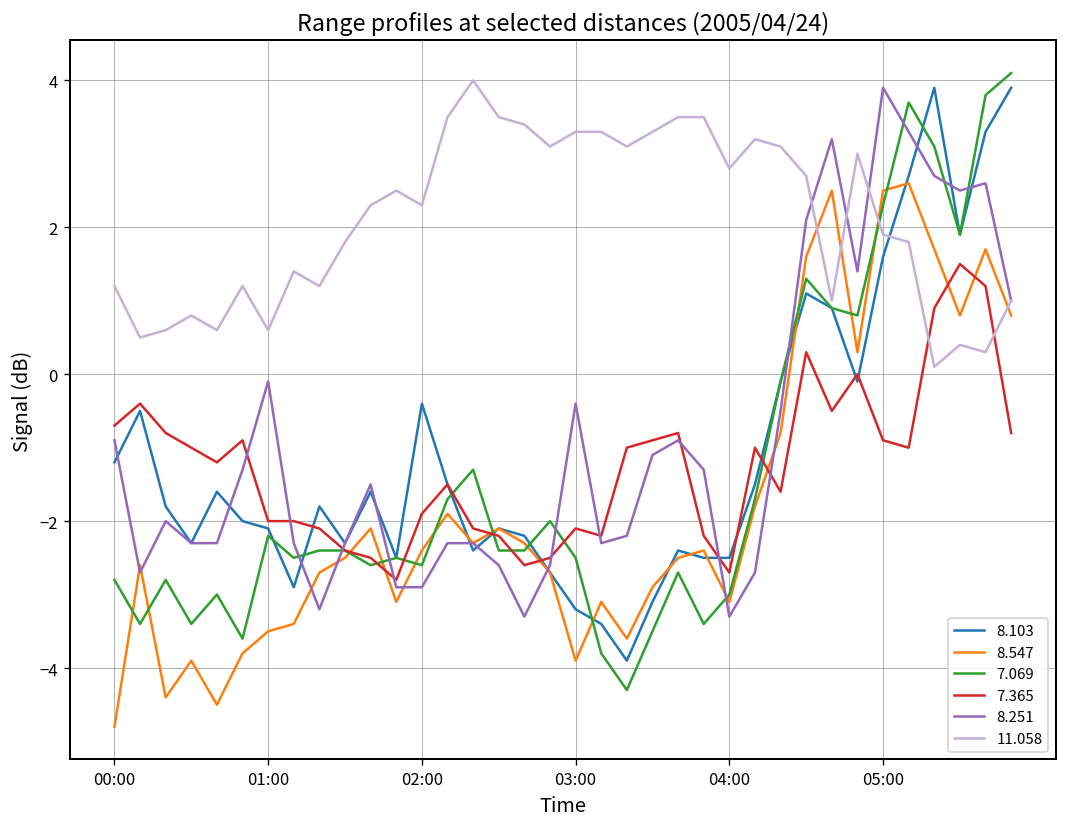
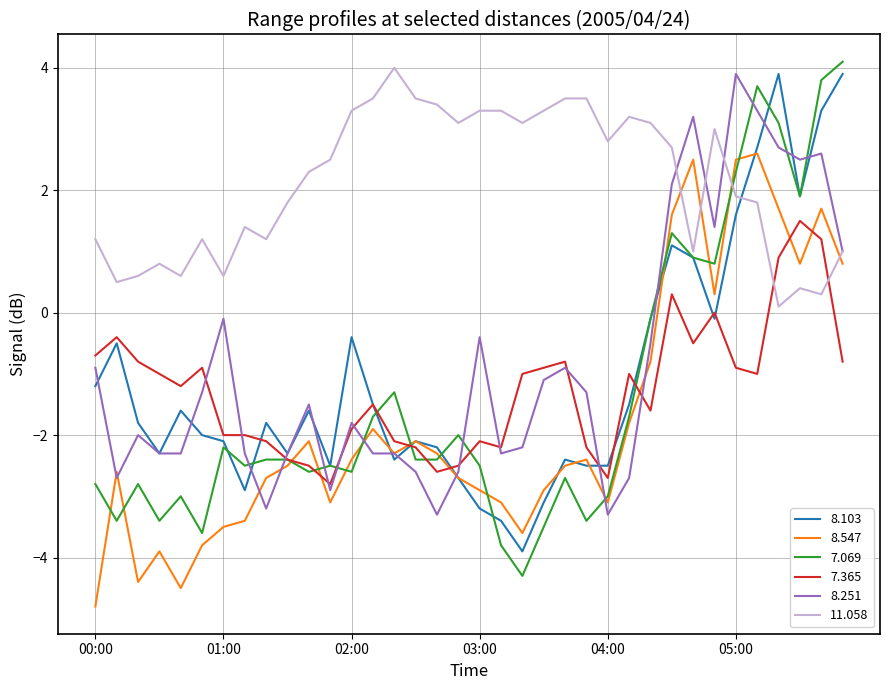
8.251, 02:00: -2.9 -> -1.8
11.058, 02:00: 2.3 -> 3.3
8.547, 03:00: -3.9 -> -2.9
